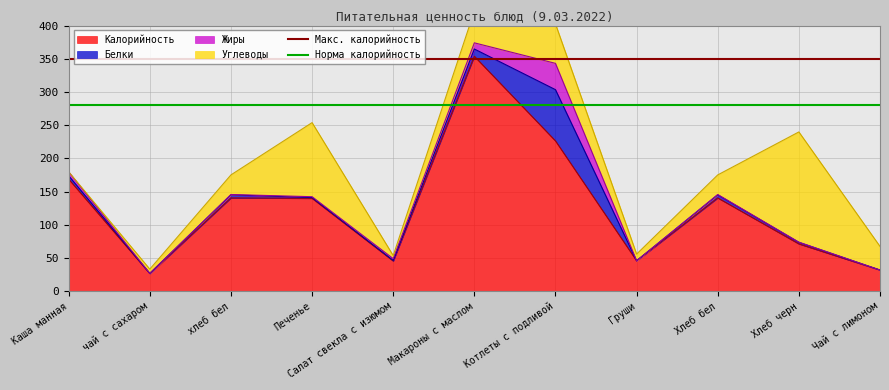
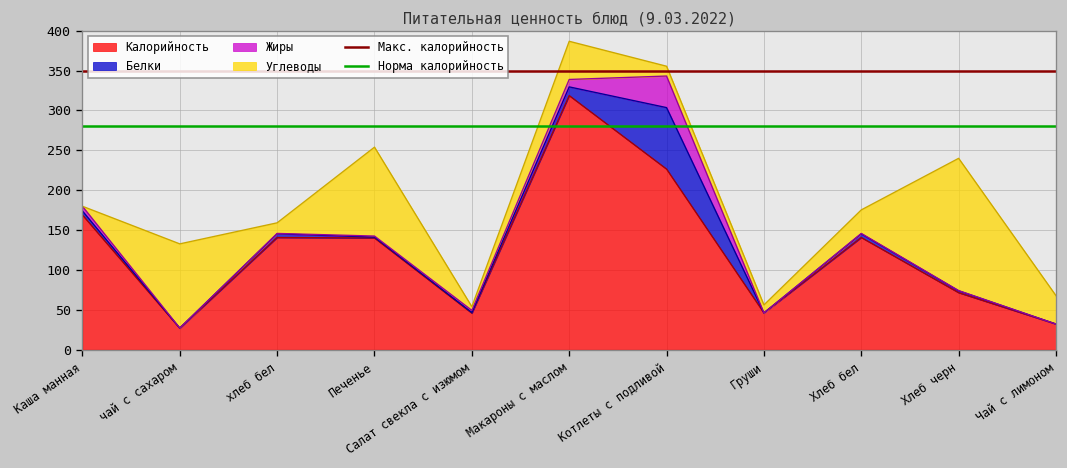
Углеводы, чай с сахаром: 10 -> 110
Углеводы, хлеб бел: 30 -> 10
Калорийность, Макароны с маслом: 350 -> 320
Углеводы, Котлеты с подливой: 60 -> 10
